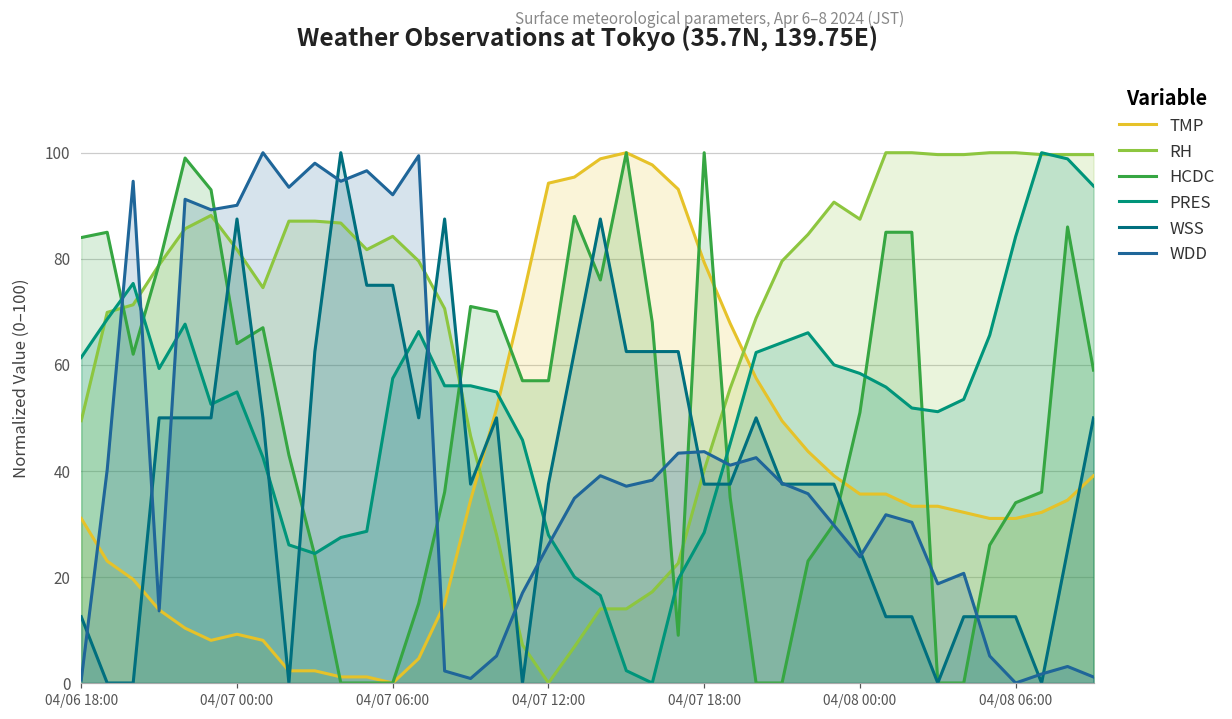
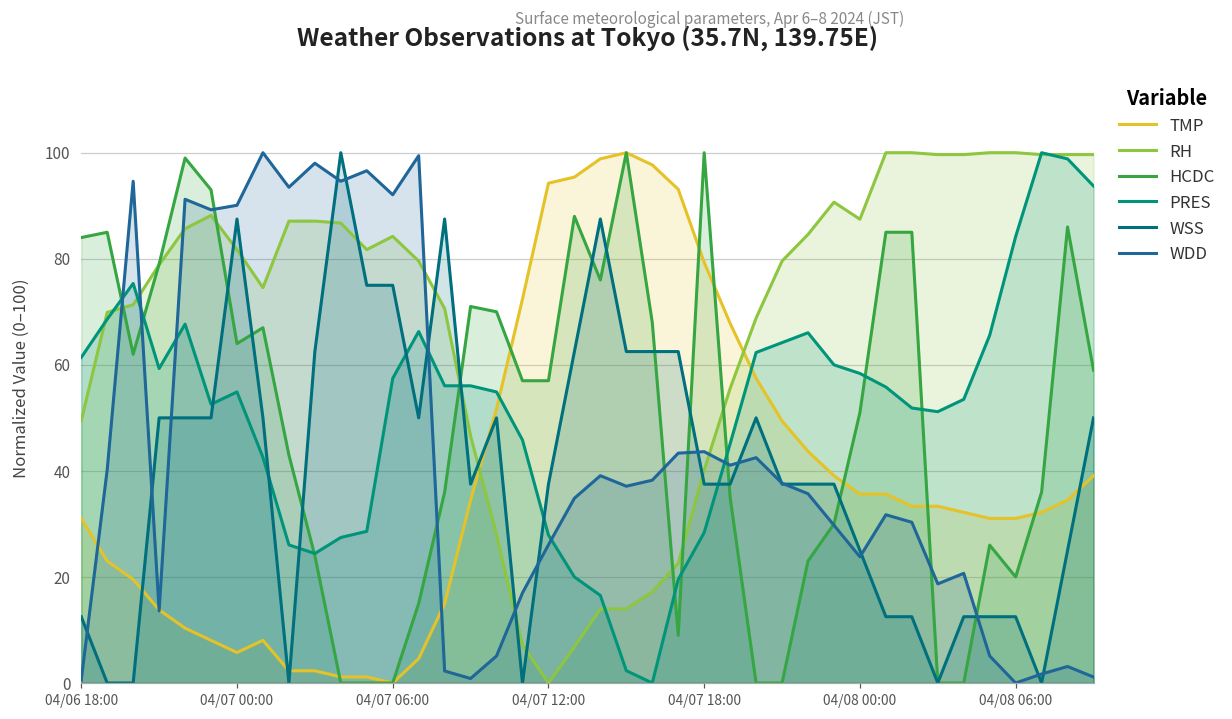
TMP, 04/07 00:00: 9 -> 6
HCDC, 04/08 06:00: 34 -> 20
